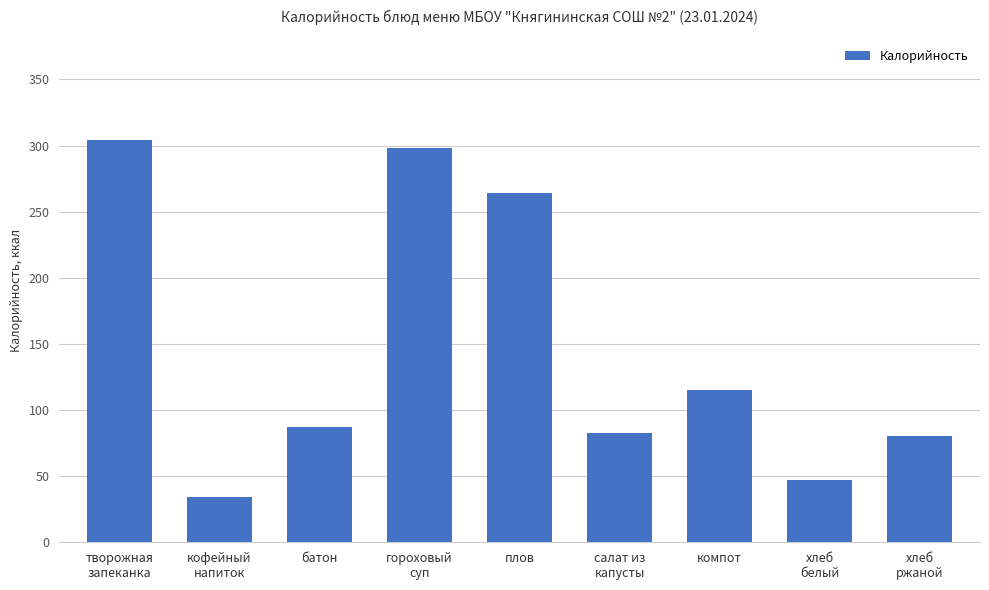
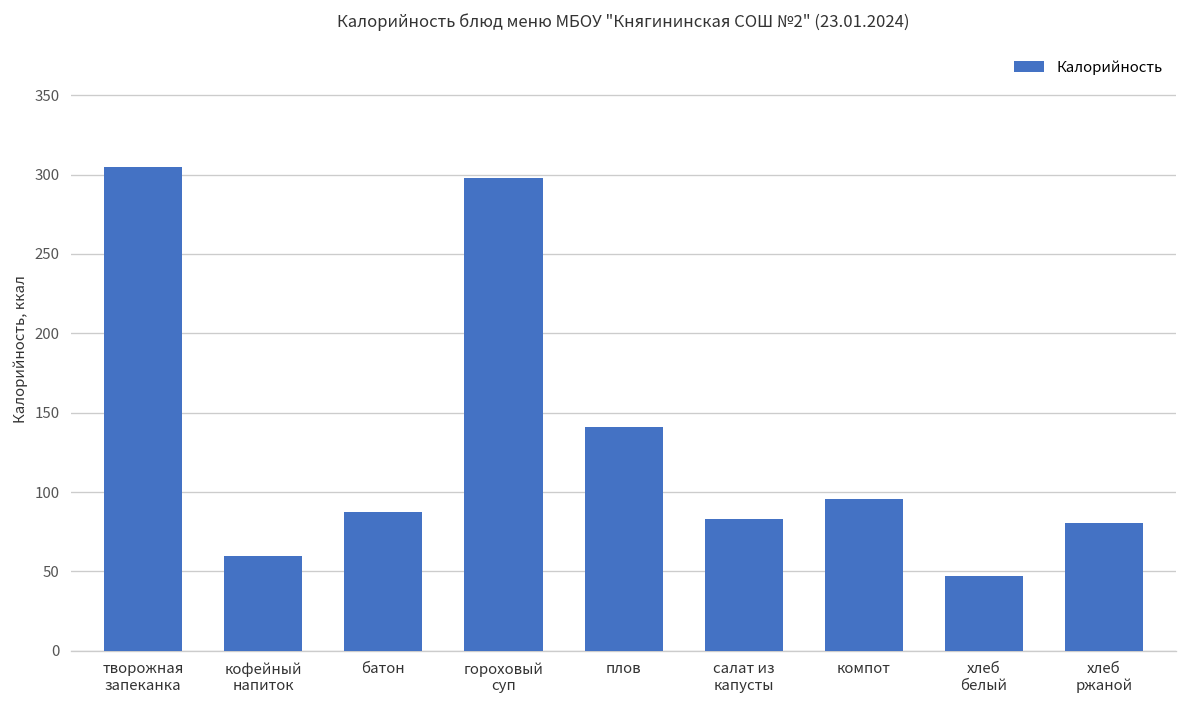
кофейный напиток: 35 -> 60
плов: 264 -> 141
компот: 115 -> 96
